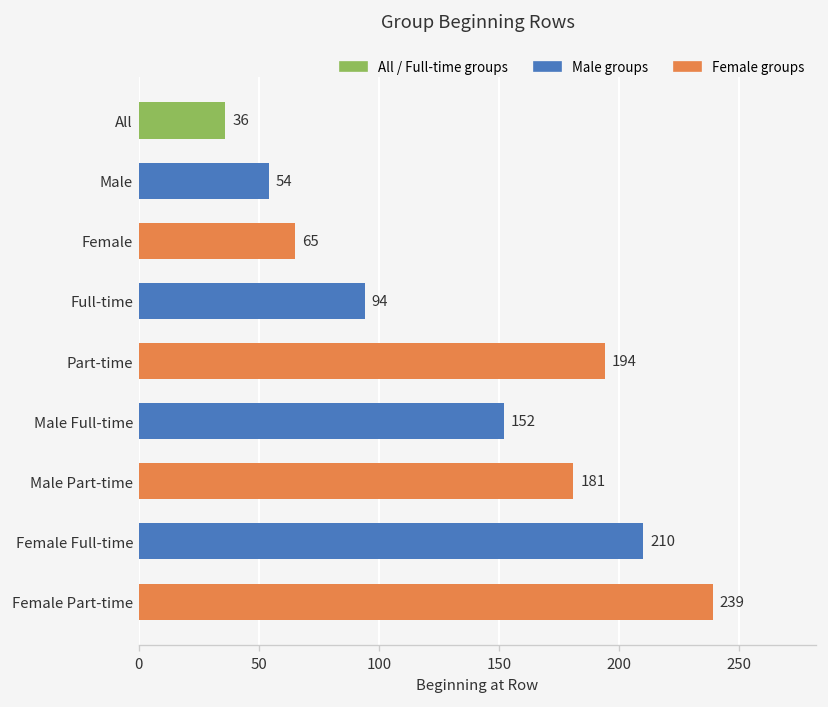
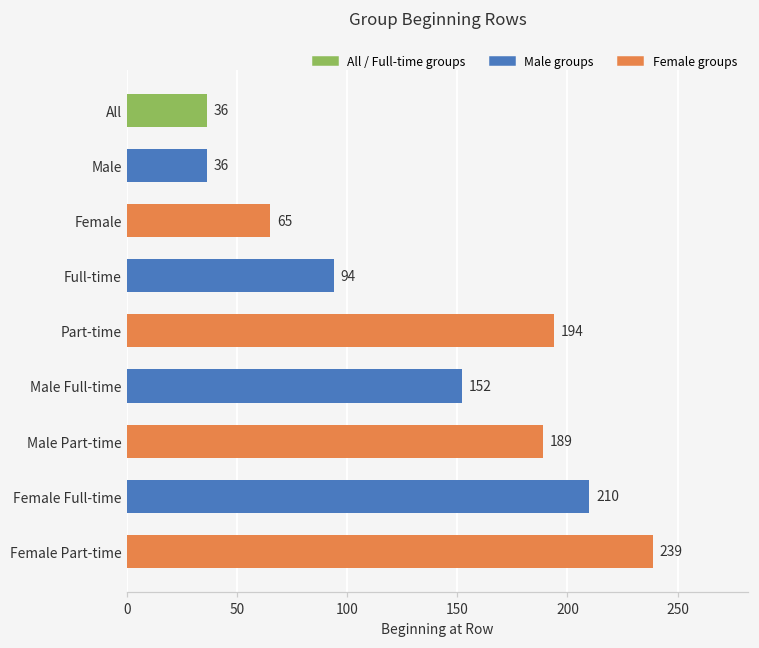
Male: 54 -> 36
Male Part-time: 181 -> 189
